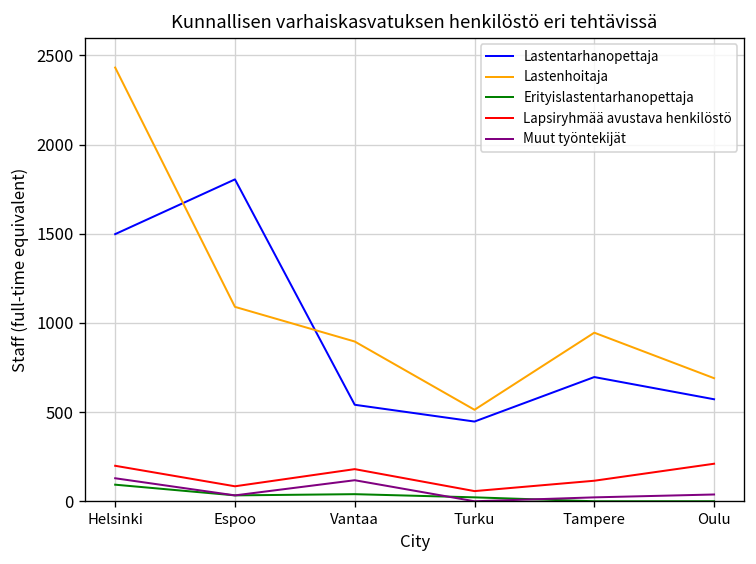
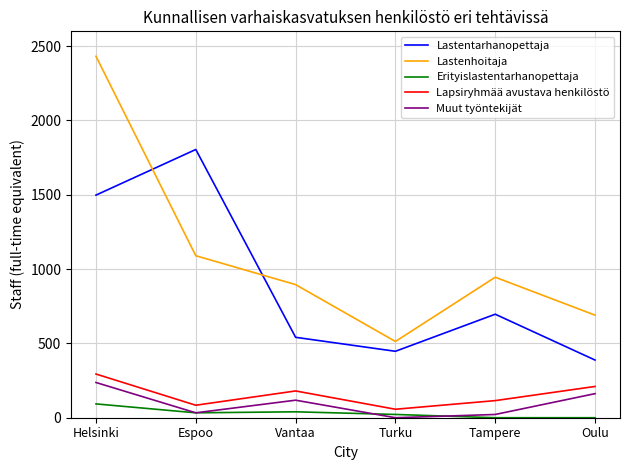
Lapsiryhmää avustava henkilöstö, Helsinki: 200 -> 290
Muut työntekijät, Helsinki: 130 -> 240
Lastentarhanopettaja, Oulu: 570 -> 390
Muut työntekijät, Oulu: 40 -> 160
